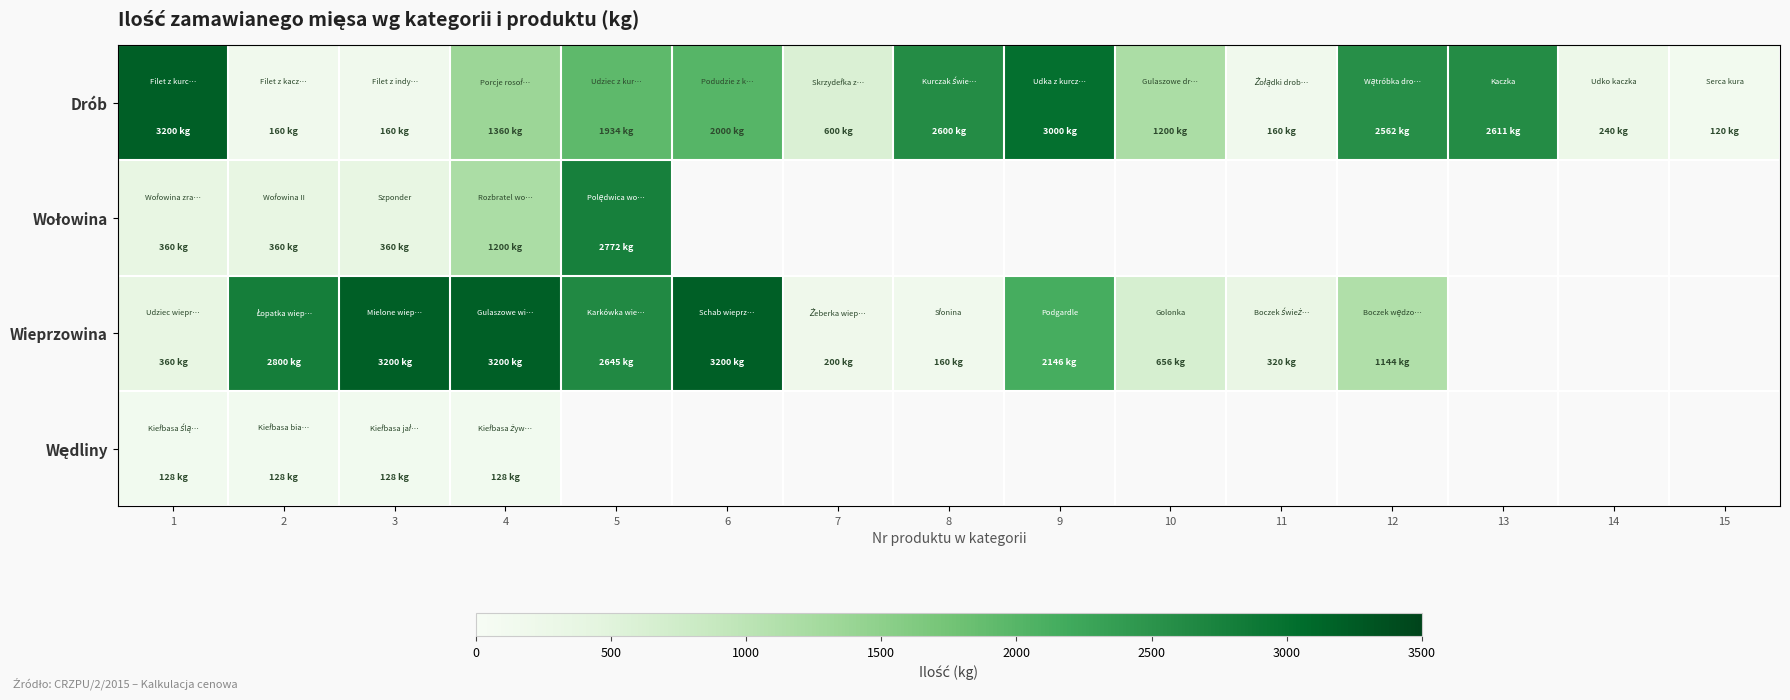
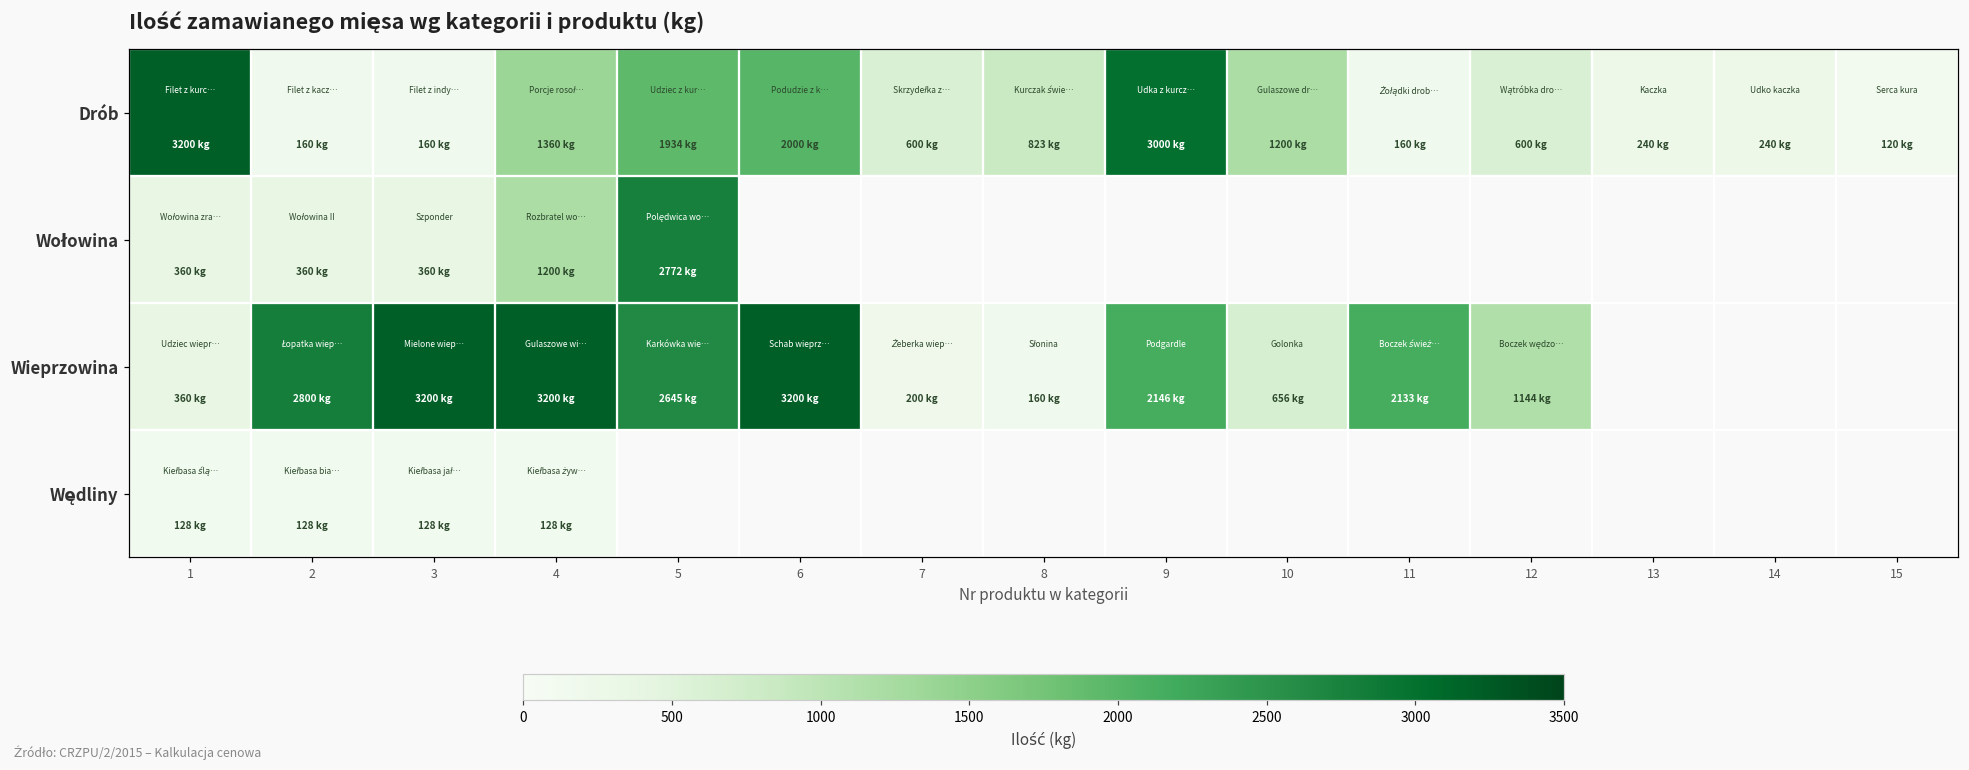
Drób, 8: 2600 -> 823
Drób, 12: 2562 -> 600
Drób, 13: 2611 -> 240
Wieprzowina, 11: 320 -> 2133
